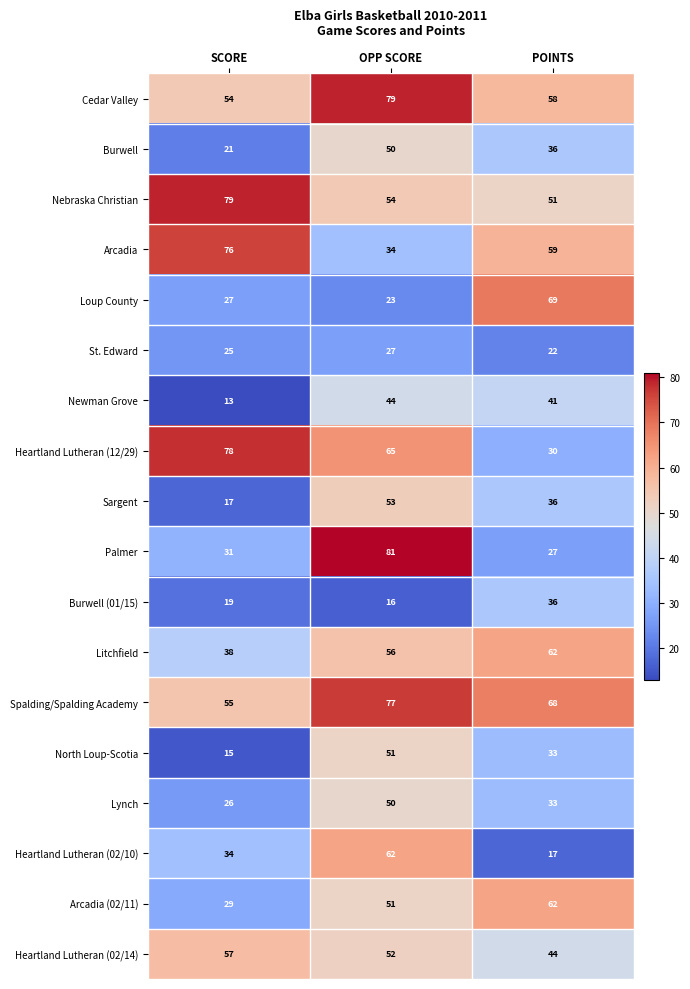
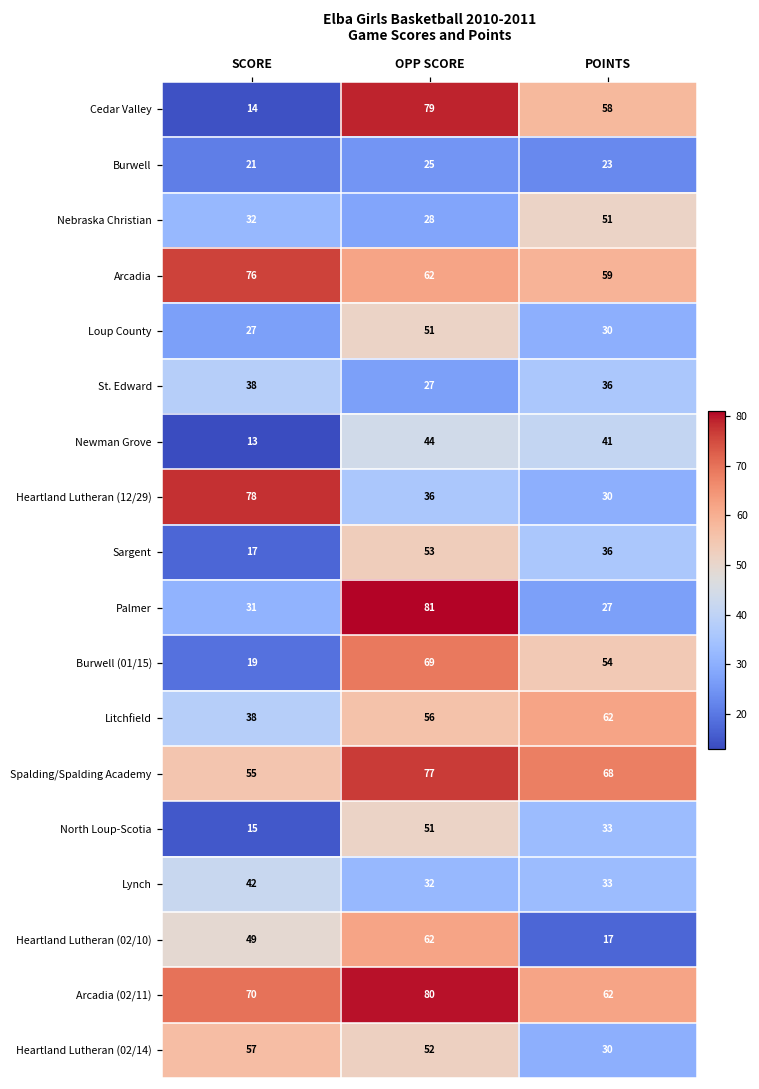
Cedar Valley, SCORE: 54 -> 14
Burwell, OPP SCORE: 50 -> 25
Burwell, POINTS: 36 -> 23
Nebraska Christian, SCORE: 79 -> 32
Nebraska Christian, OPP SCORE: 54 -> 28
Arcadia, OPP SCORE: 34 -> 62
Loup County, OPP SCORE: 23 -> 51
Loup County, POINTS: 69 -> 30
St. Edward, SCORE: 25 -> 38
St. Edward, POINTS: 22 -> 36
Heartland Lutheran (12/29), OPP SCORE: 65 -> 36
Burwell (01/15), OPP SCORE: 16 -> 69
Burwell (01/15), POINTS: 36 -> 54
Lynch, SCORE: 26 -> 42
Lynch, OPP SCORE: 50 -> 32
Heartland Lutheran (02/10), SCORE: 34 -> 49
Arcadia (02/11), SCORE: 29 -> 70
Arcadia (02/11), OPP SCORE: 51 -> 80
Heartland Lutheran (02/14), POINTS: 44 -> 30
